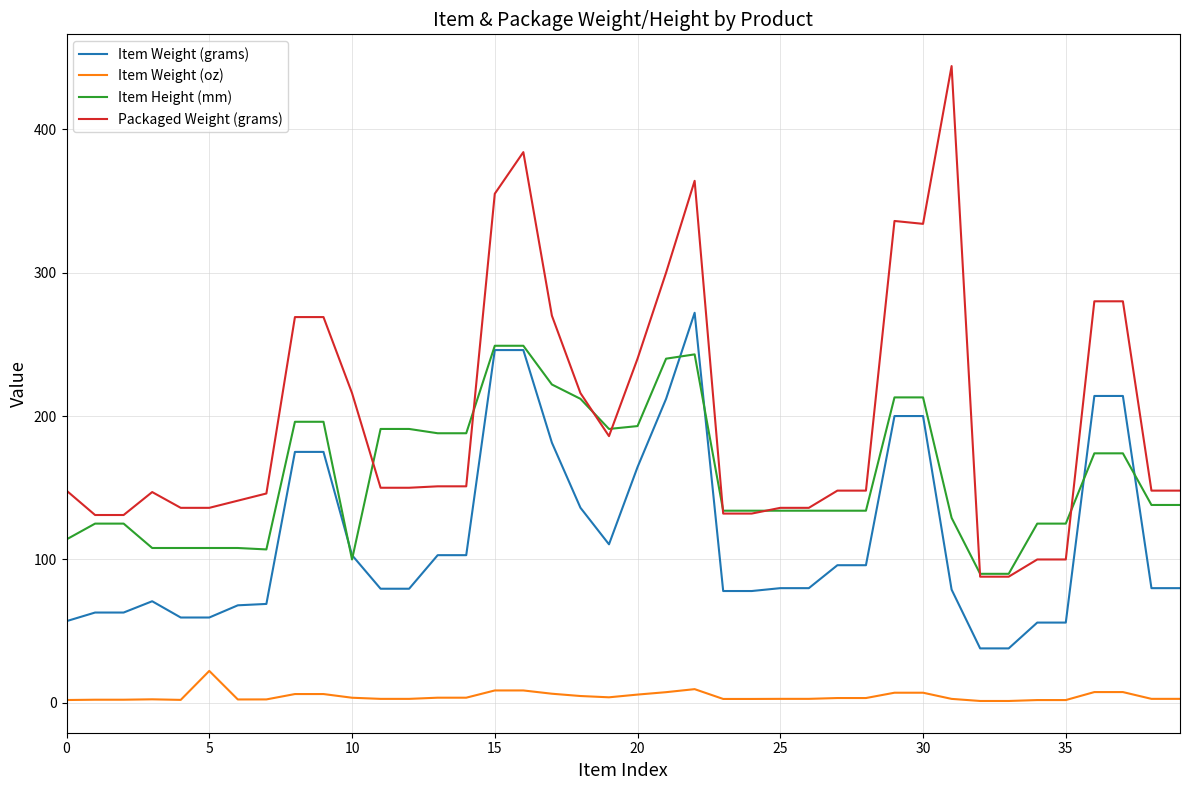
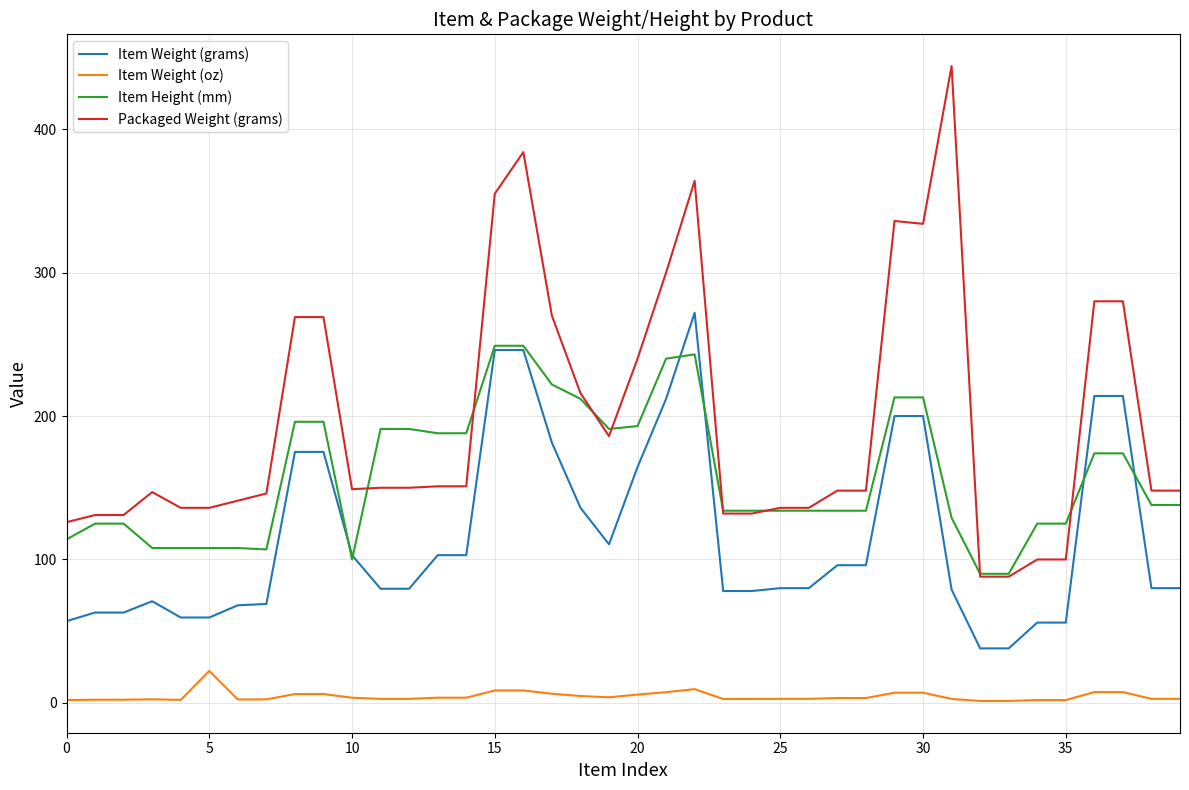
Packaged Weight (grams), 0: 148 -> 126
Packaged Weight (grams), 10: 216 -> 149
